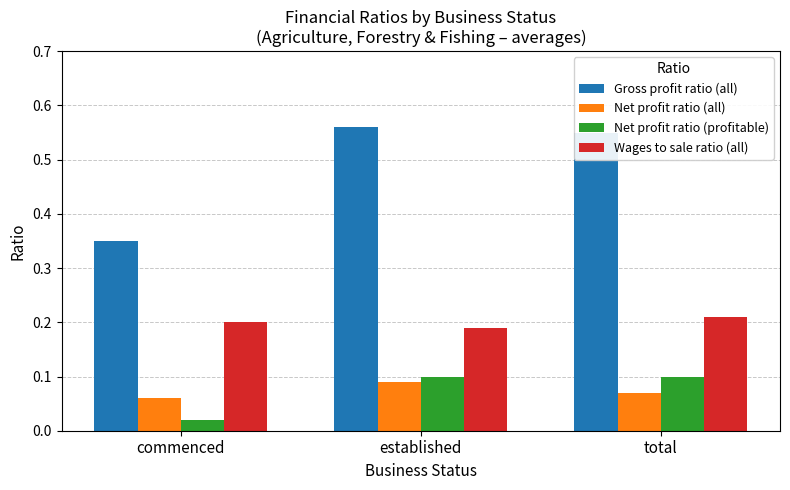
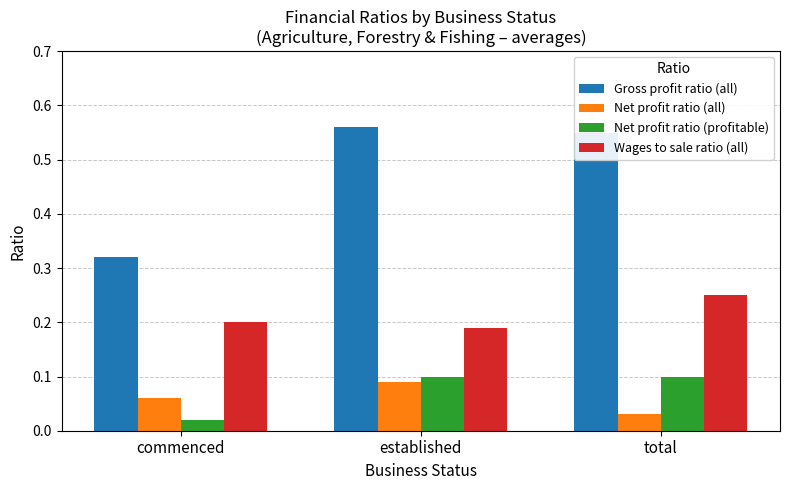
Gross profit ratio (all), commenced: 0.35 -> 0.32
Net profit ratio (all), total: 0.07 -> 0.03
Wages to sale ratio (all), total: 0.21 -> 0.25
